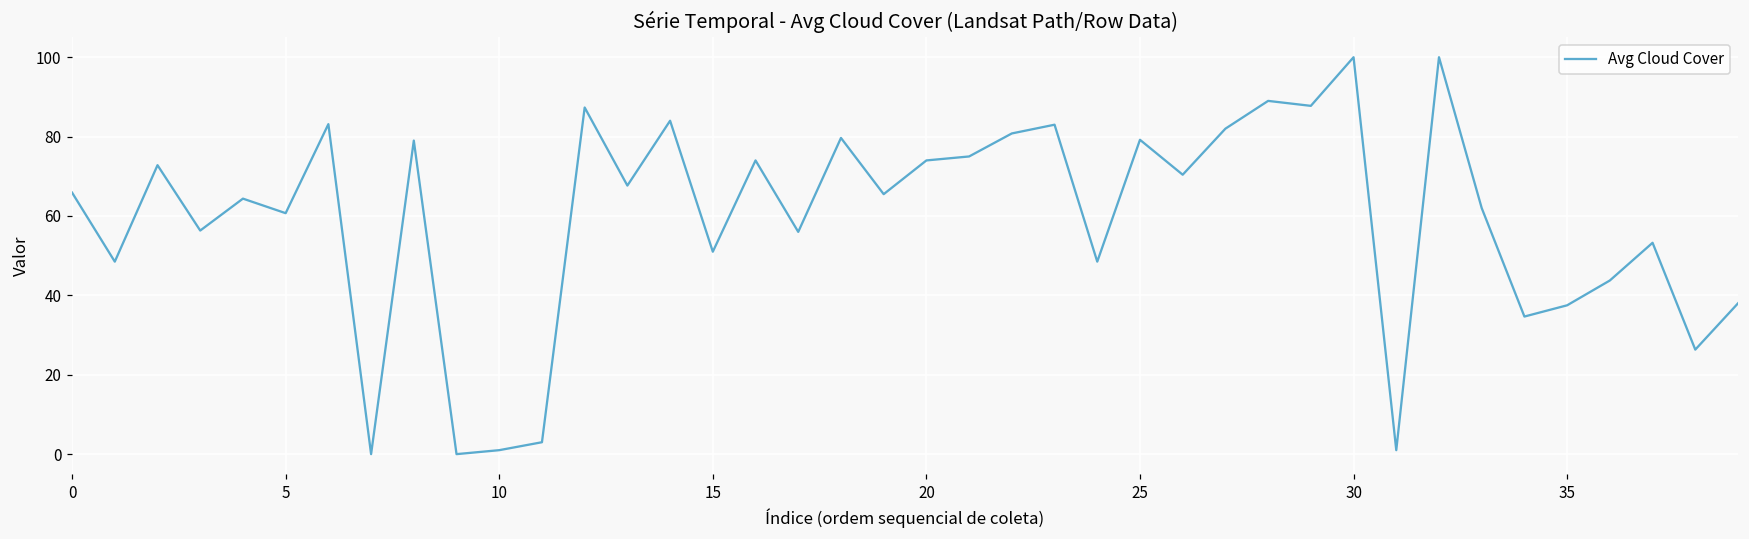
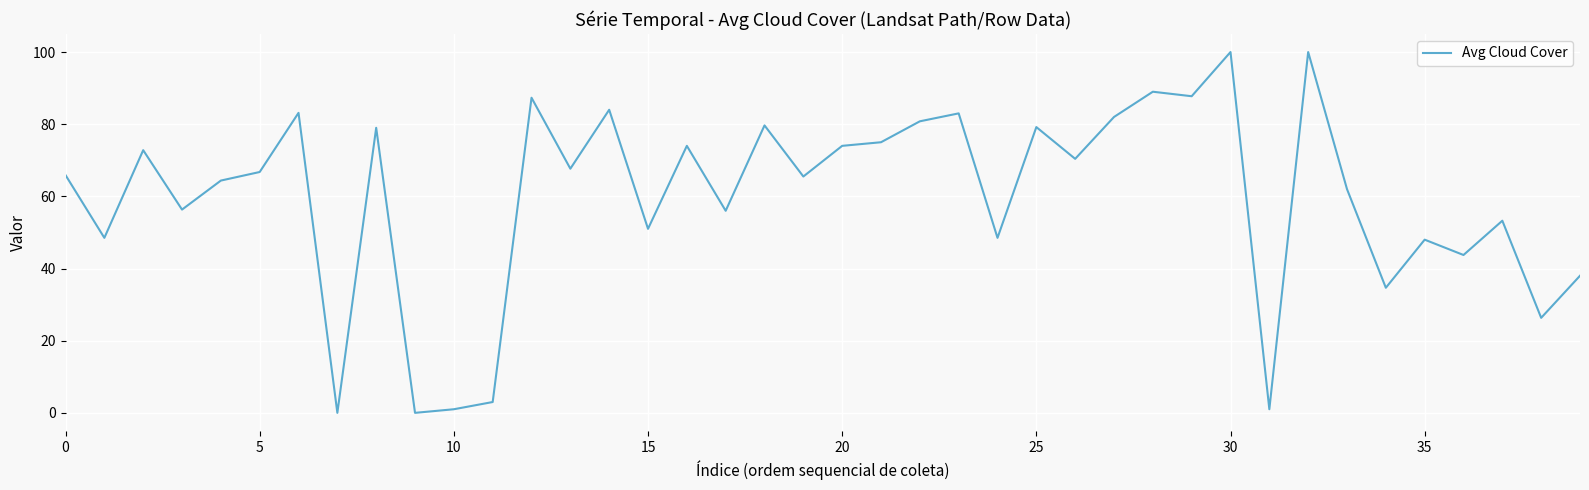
5: 61 -> 67
35: 38 -> 48
